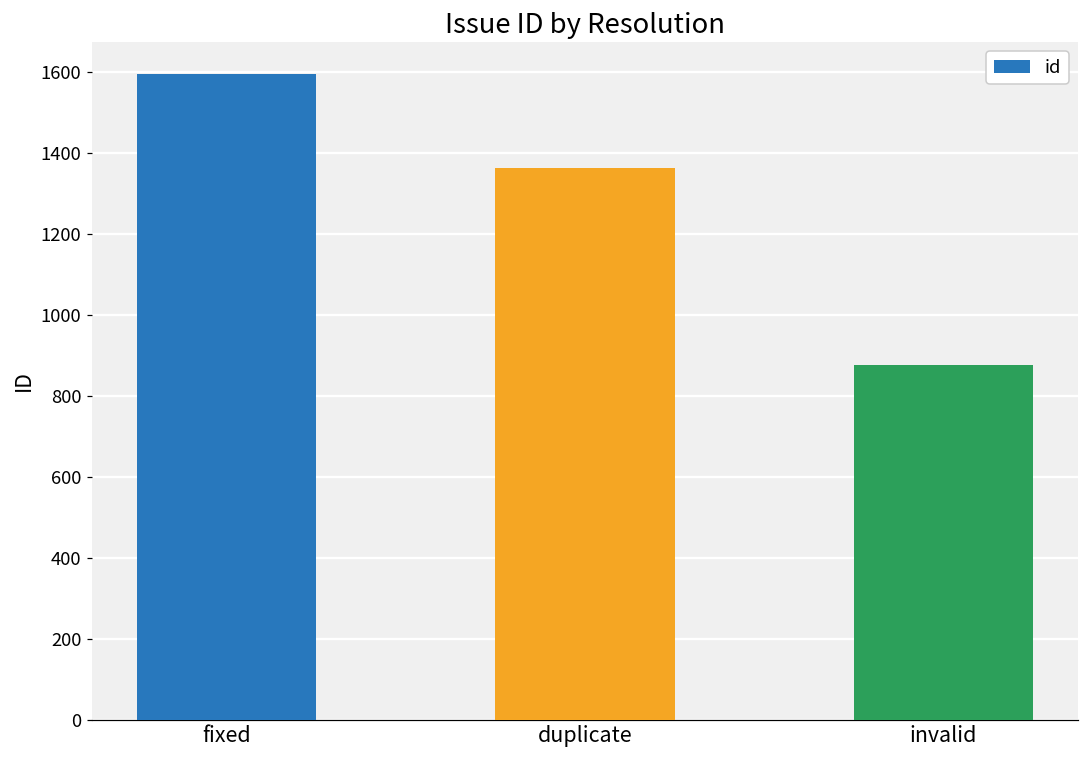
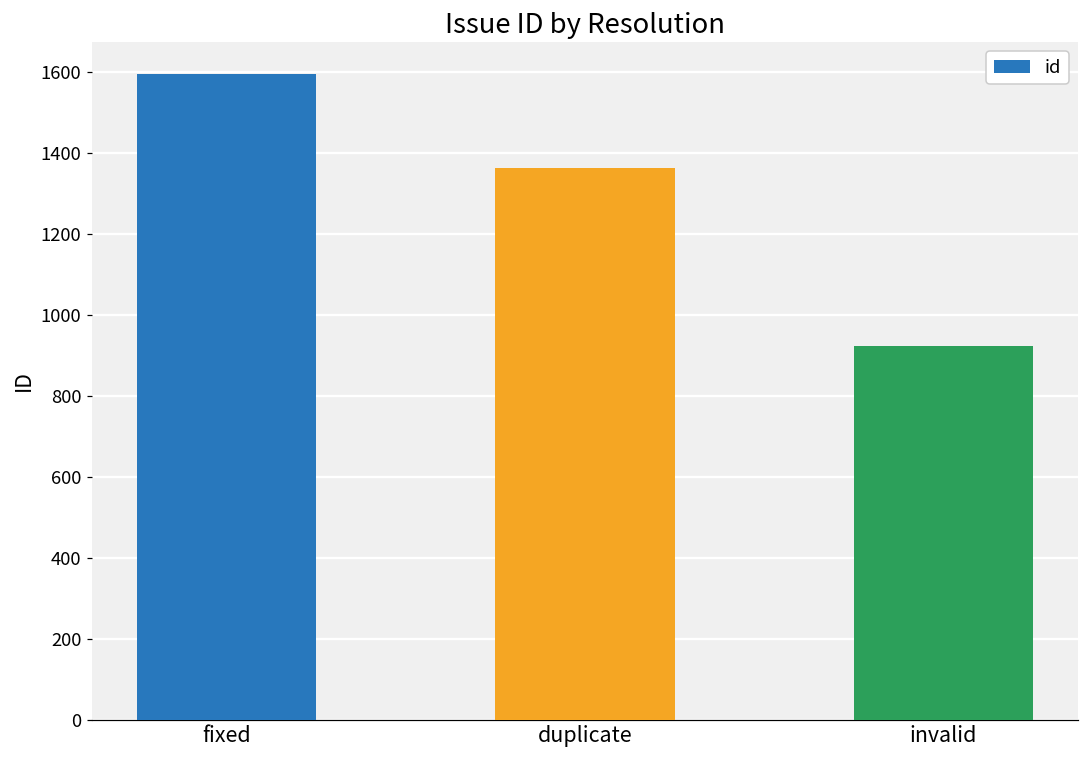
invalid: 880 -> 920
